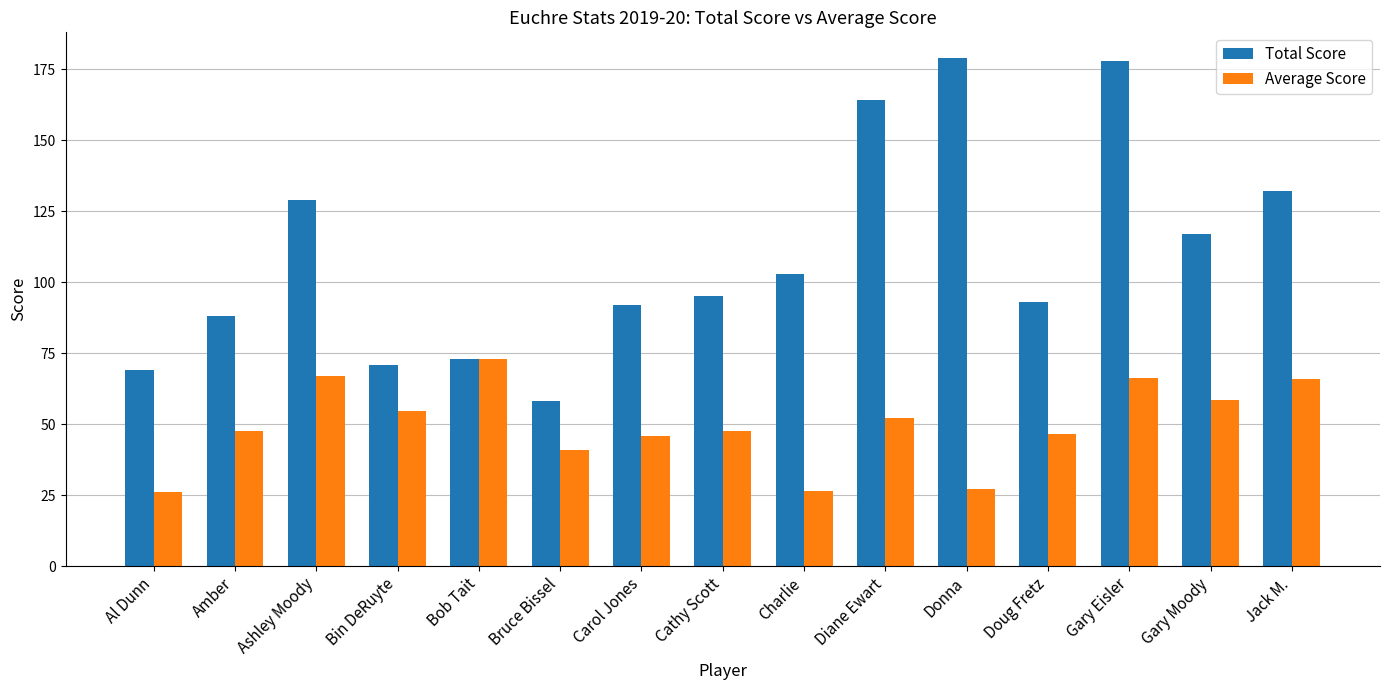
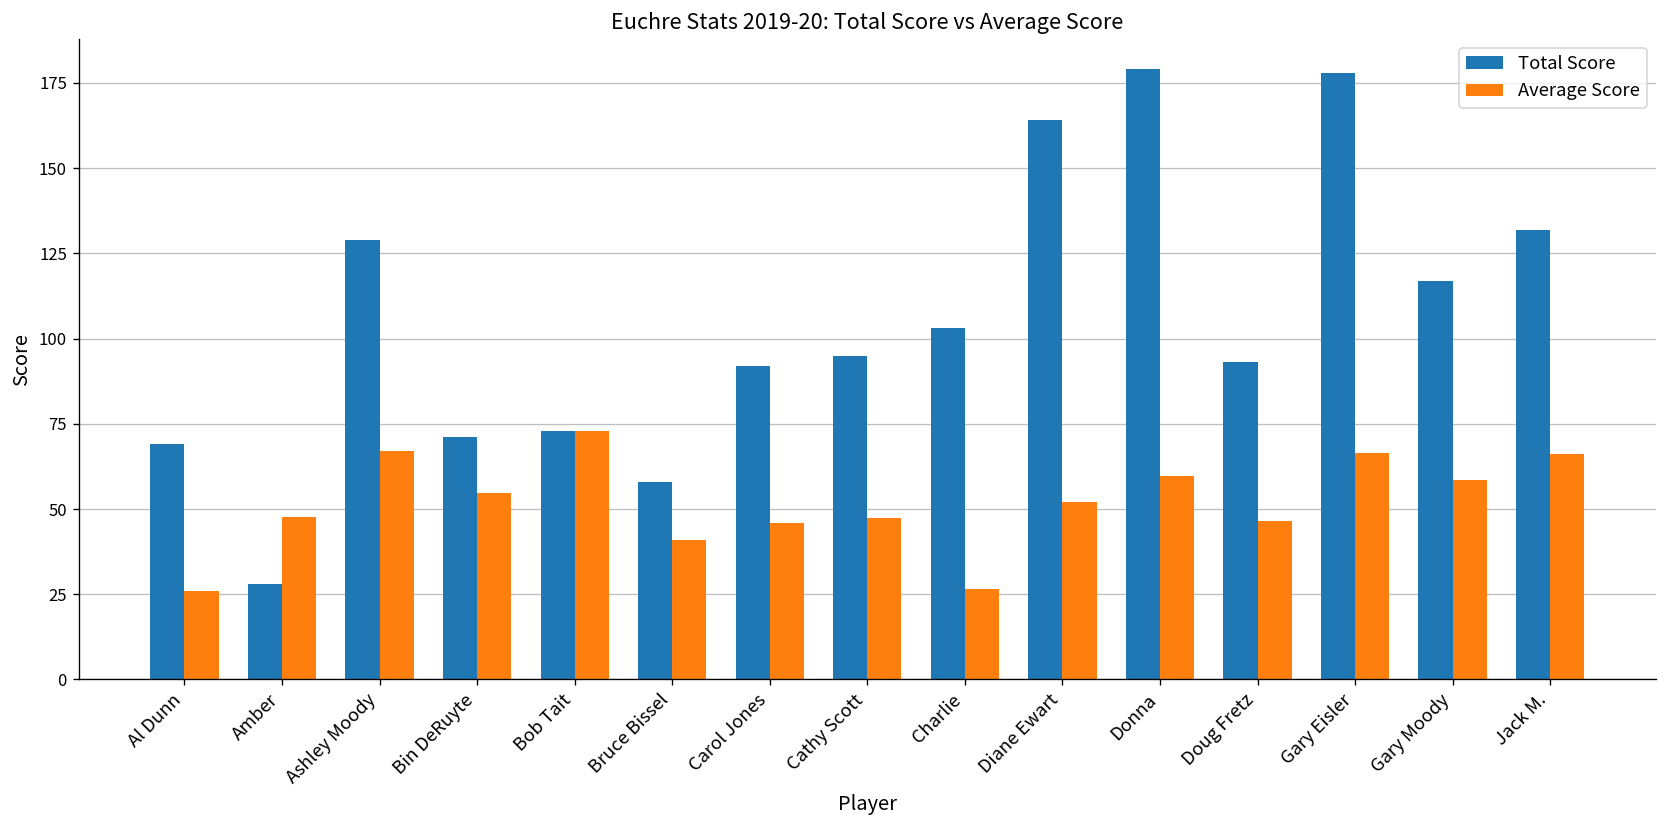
Total Score, Amber: 88 -> 28
Average Score, Donna: 27 -> 60
